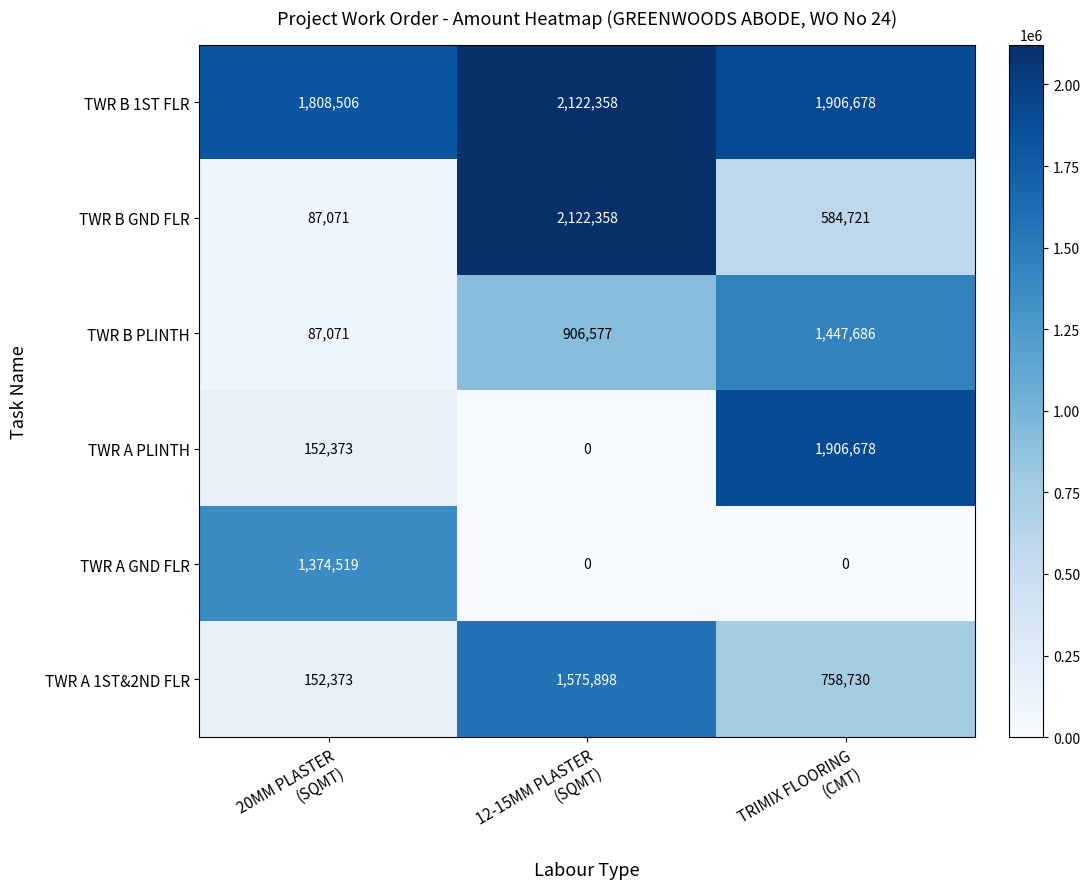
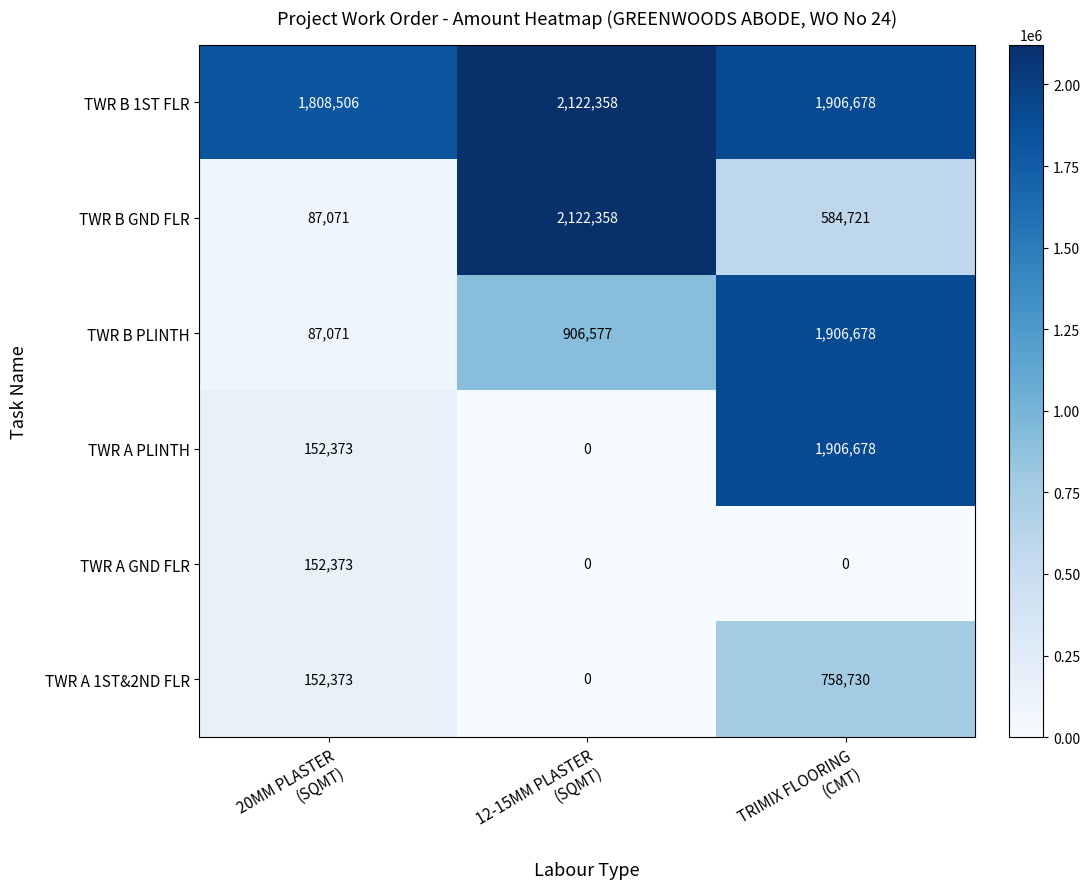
TWR B PLINTH, TRIMIX FLOORING (CMT): 1,447,686 -> 1,906,678
TWR A GND FLR, 20MM PLASTER (SQMT): 1,374,519 -> 152,373
TWR A 1ST&2ND FLR, 12-15MM PLASTER (SQMT): 1,575,898 -> 0
